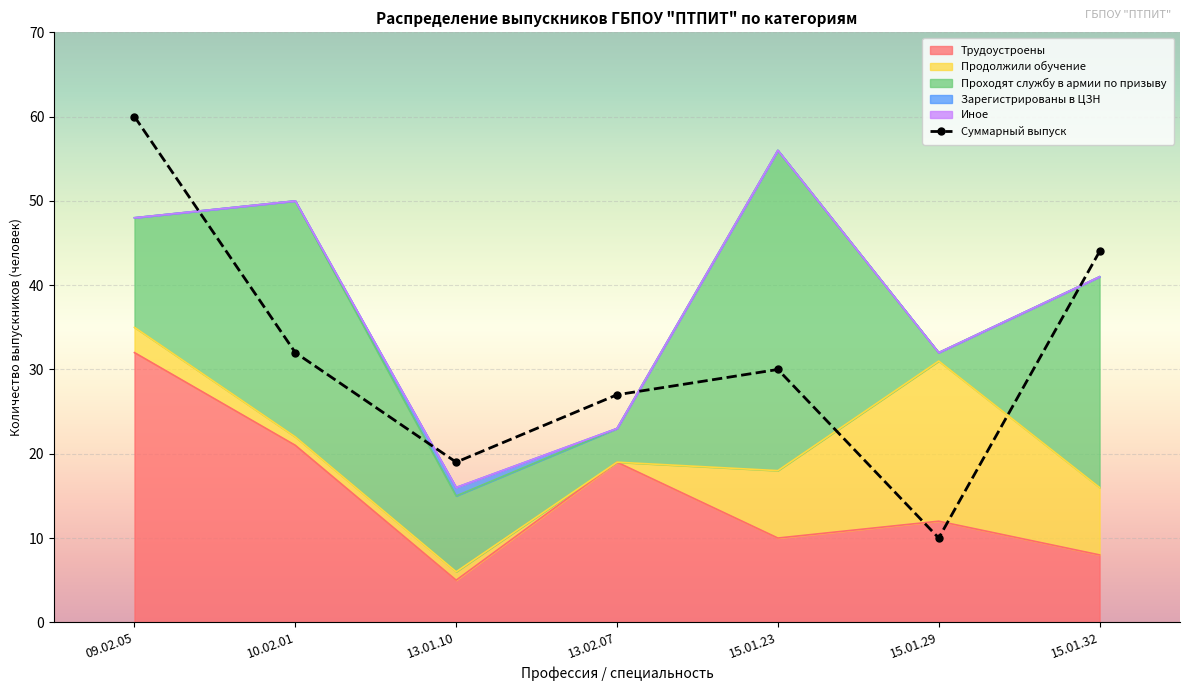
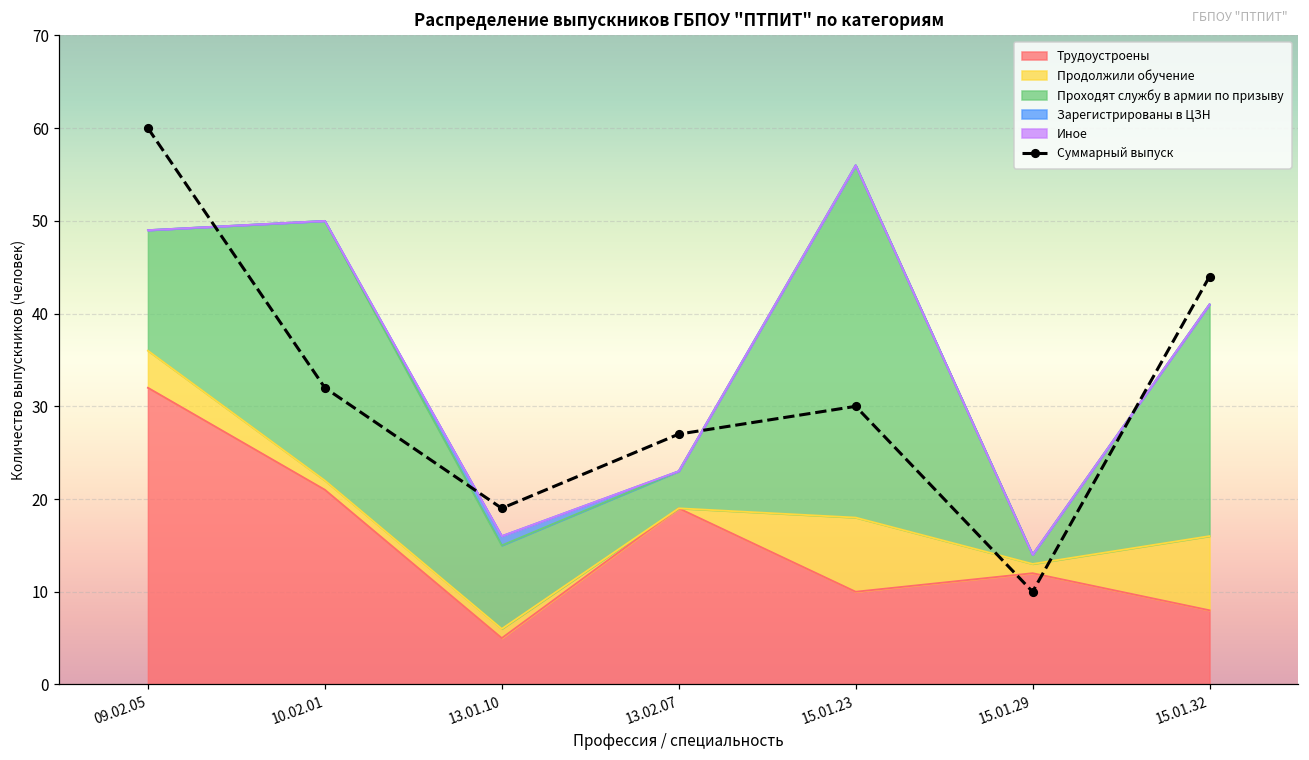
Продолжили обучение, 09.02.05: 3 -> 4
Продолжили обучение, 15.01.29: 19 -> 1
